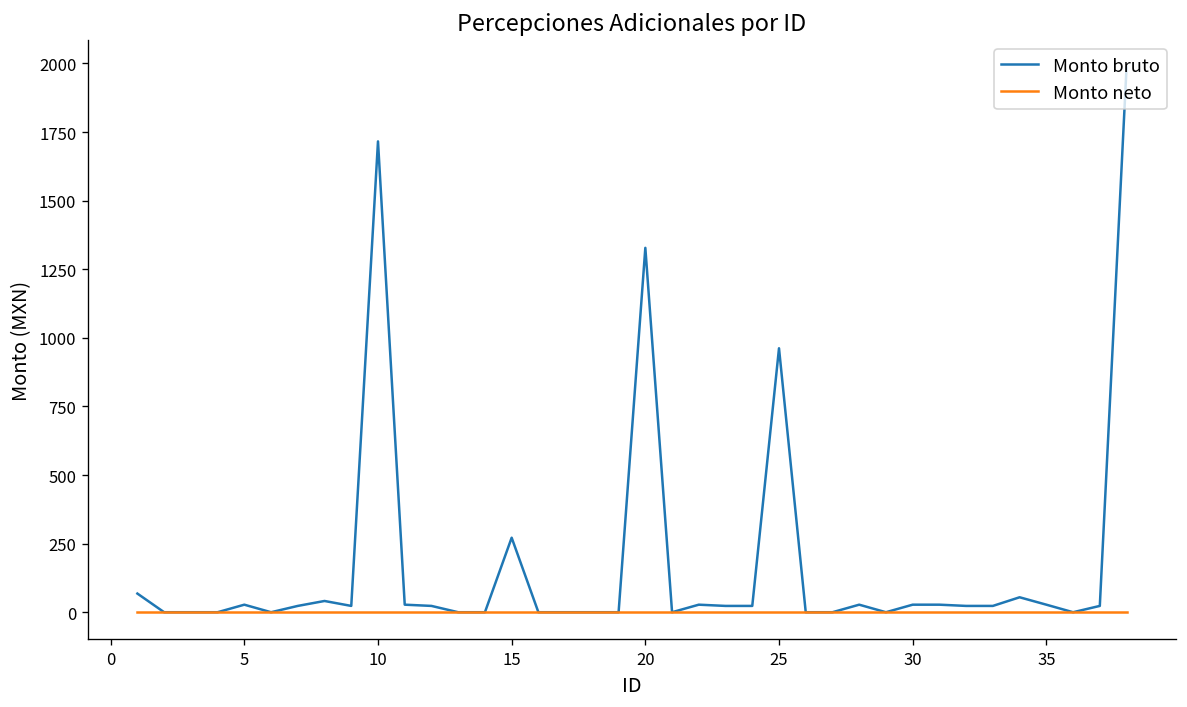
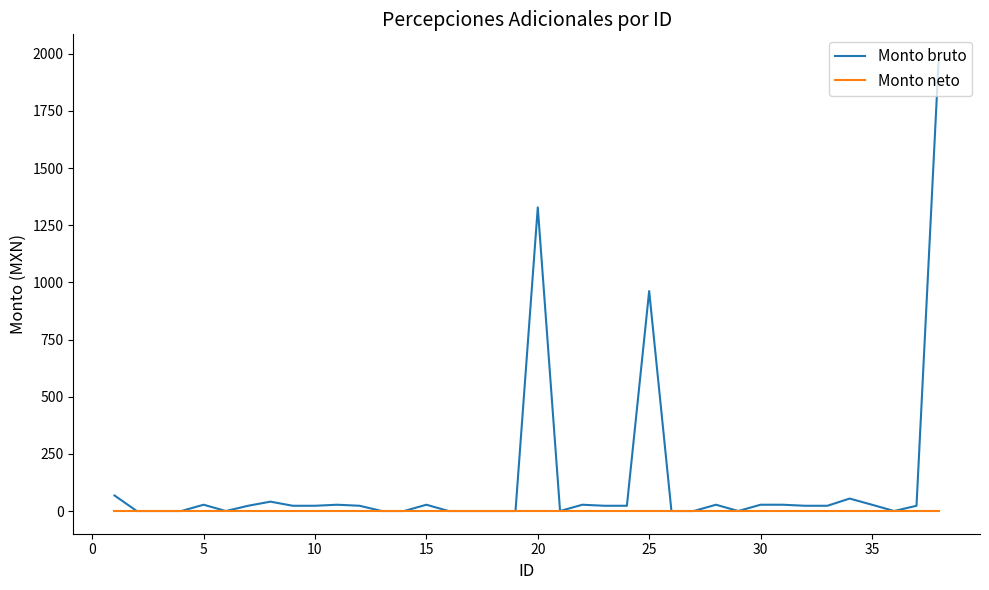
Monto bruto, 10: 1720 -> 20
Monto bruto, 15: 270 -> 30
